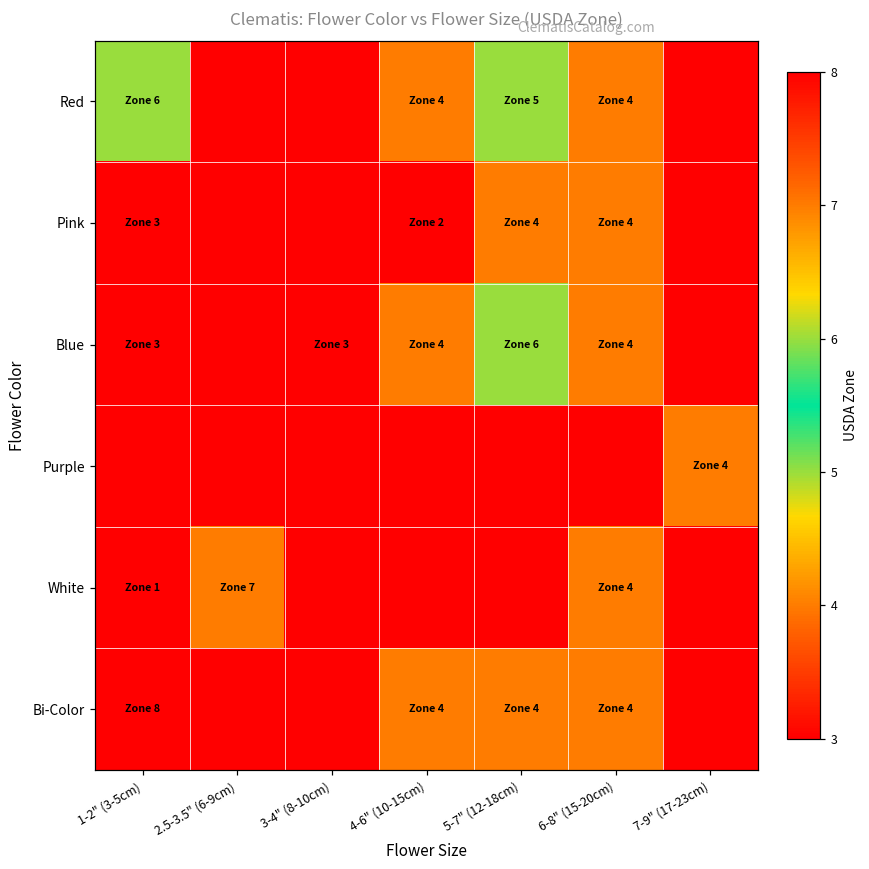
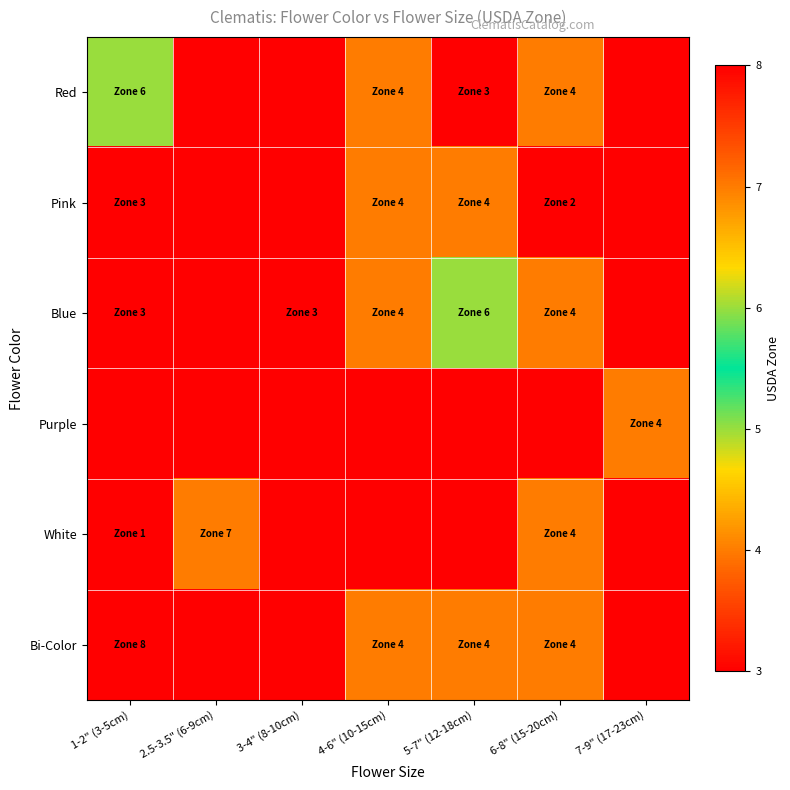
Red, 5-7" (12-18cm): 5 -> 3
Pink, 4-6" (10-15cm): 2 -> 4
Pink, 6-8" (15-20cm): 4 -> 2
